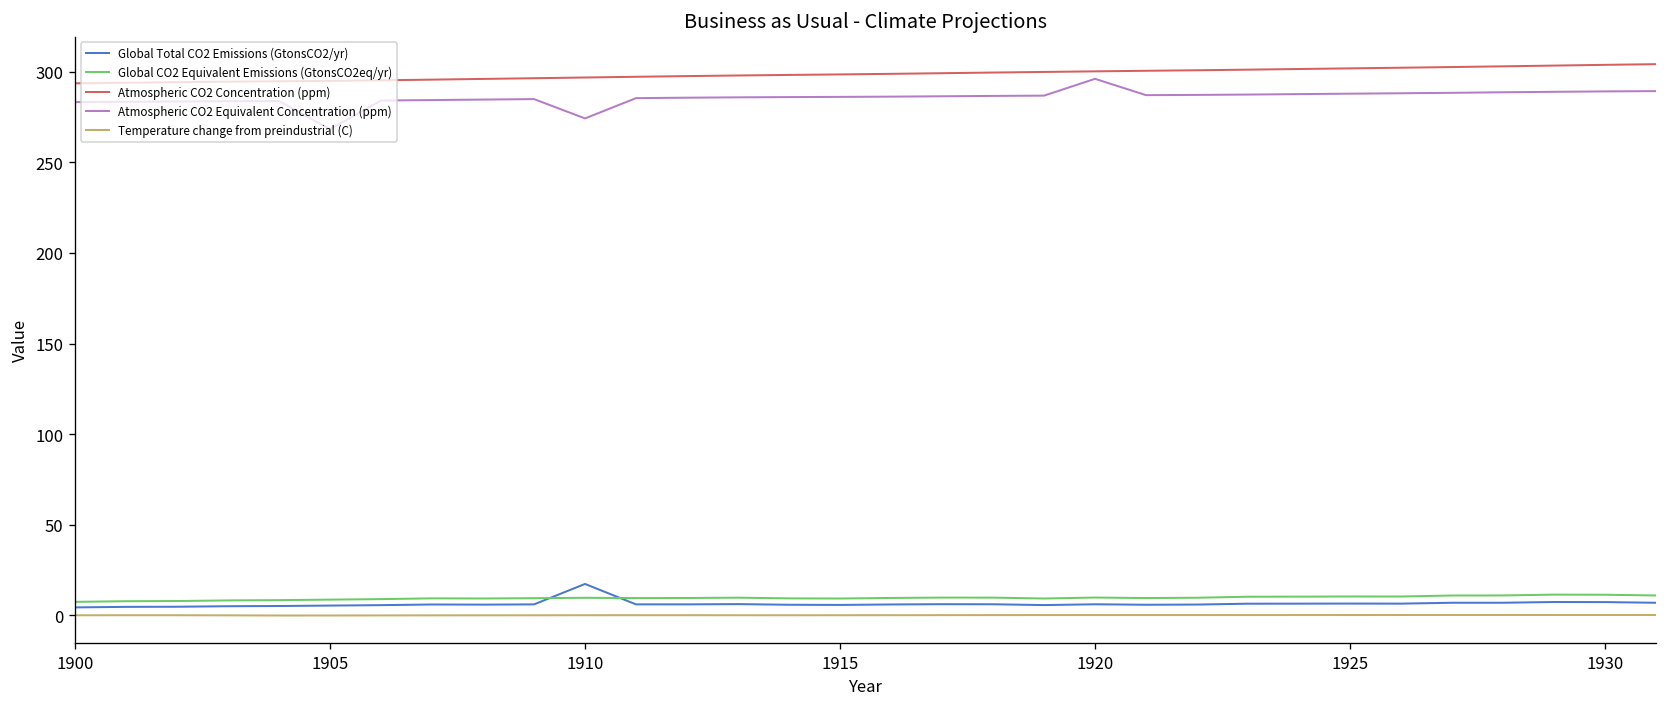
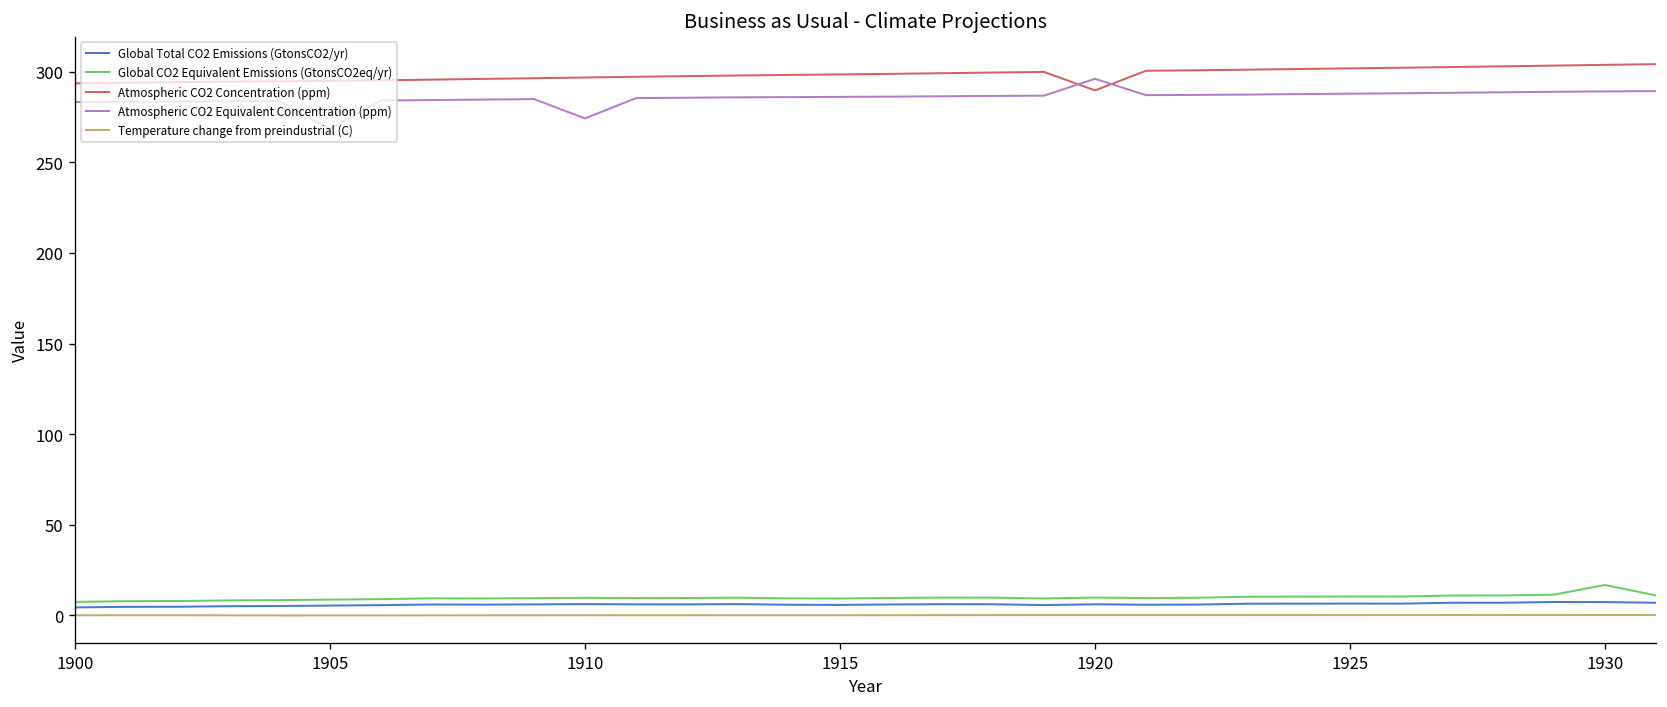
Global Total CO2 Emissions (GtonsCO2/yr), 1910: 17 -> 6
Atmospheric CO2 Concentration (ppm), 1920: 300 -> 290
Global CO2 Equivalent Emissions (GtonsCO2eq/yr), 1930: 11 -> 17
